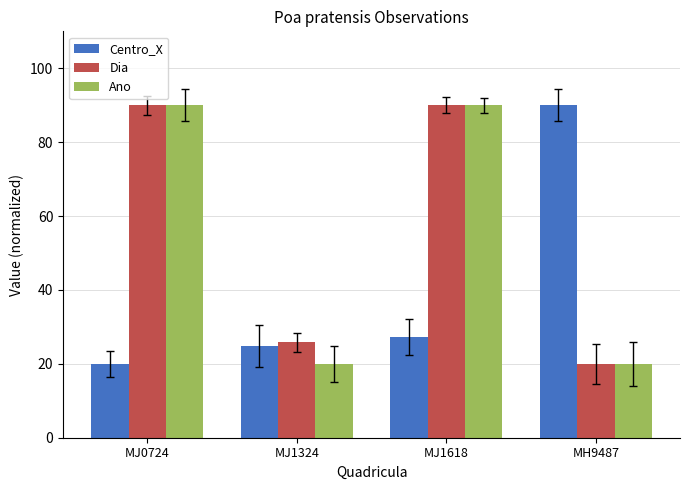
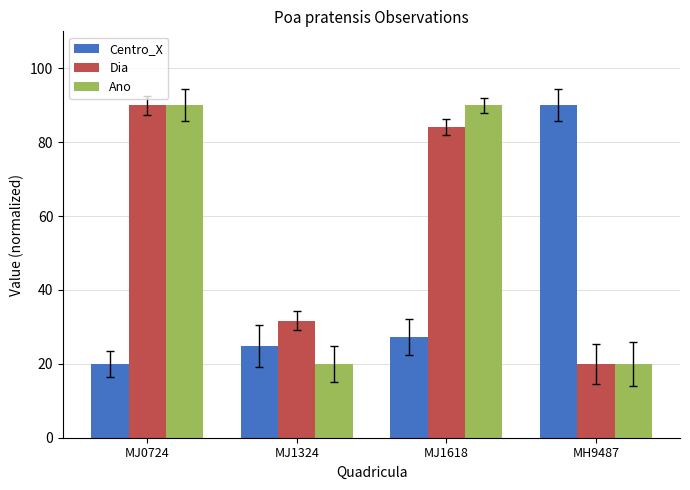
Dia, MJ1324: 26 -> 32
Dia, MJ1618: 90 -> 84
